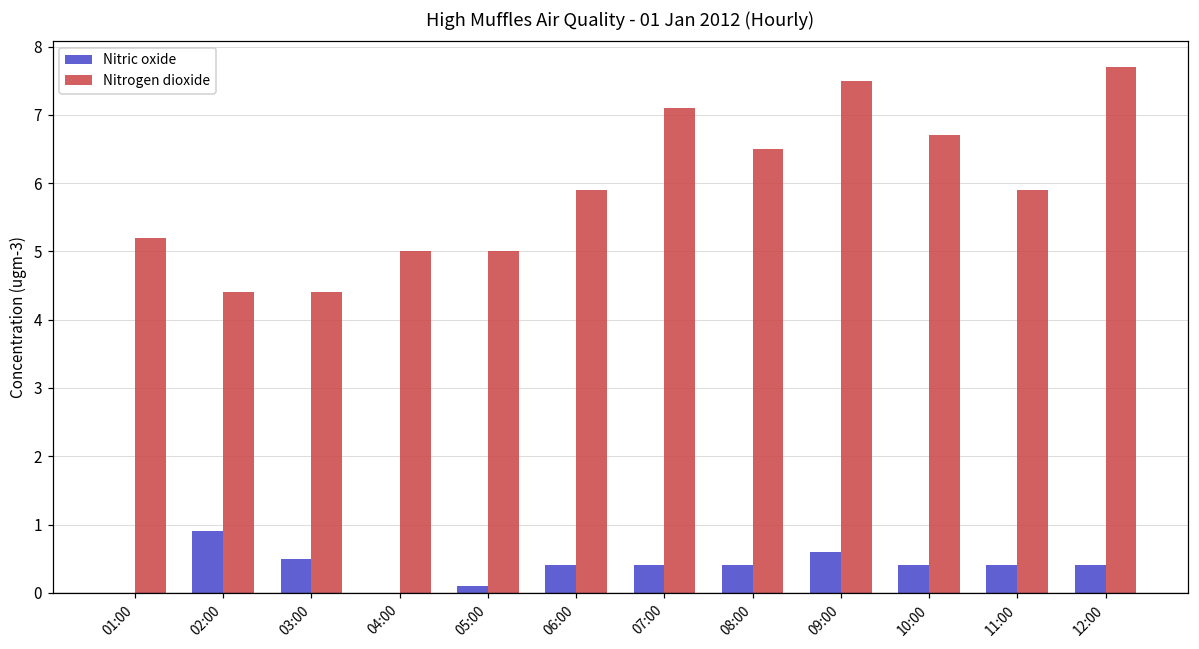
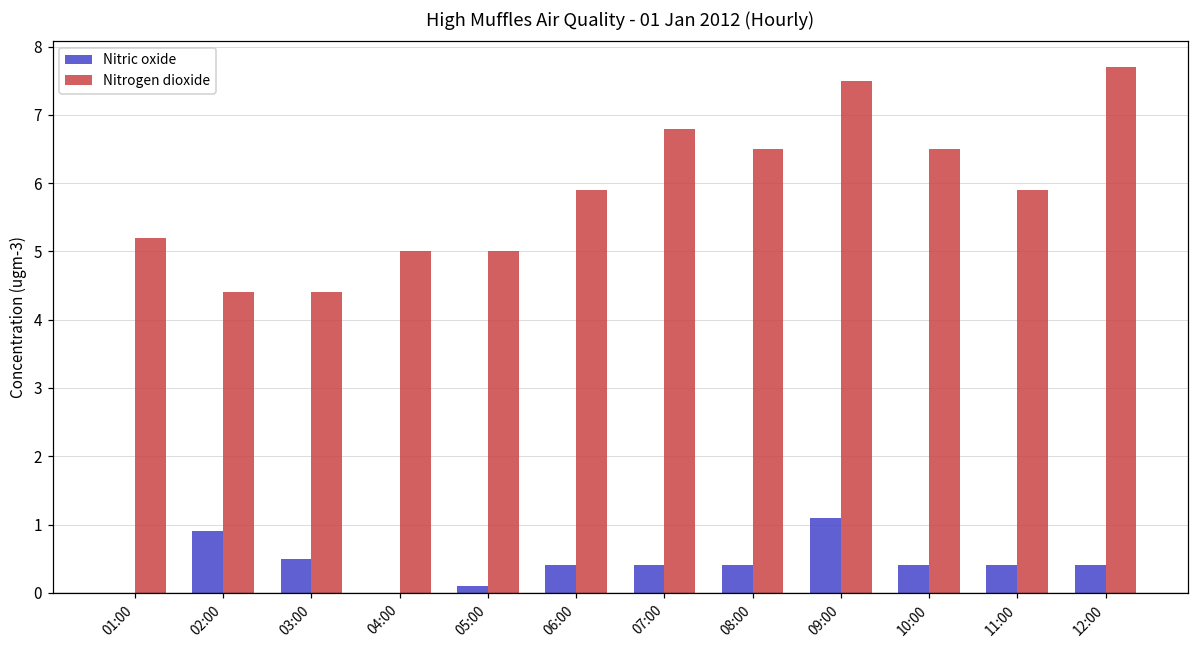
Nitrogen dioxide, 07:00: 7.1 -> 6.8
Nitric oxide, 09:00: 0.6 -> 1.1
Nitrogen dioxide, 10:00: 6.7 -> 6.5
